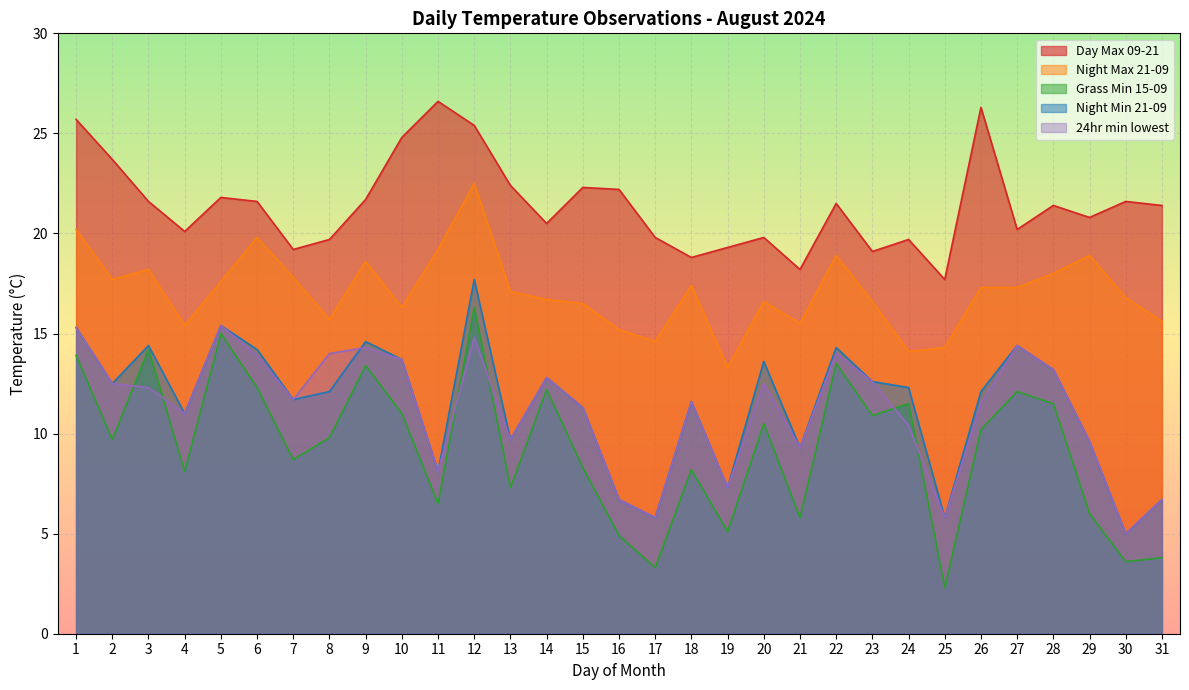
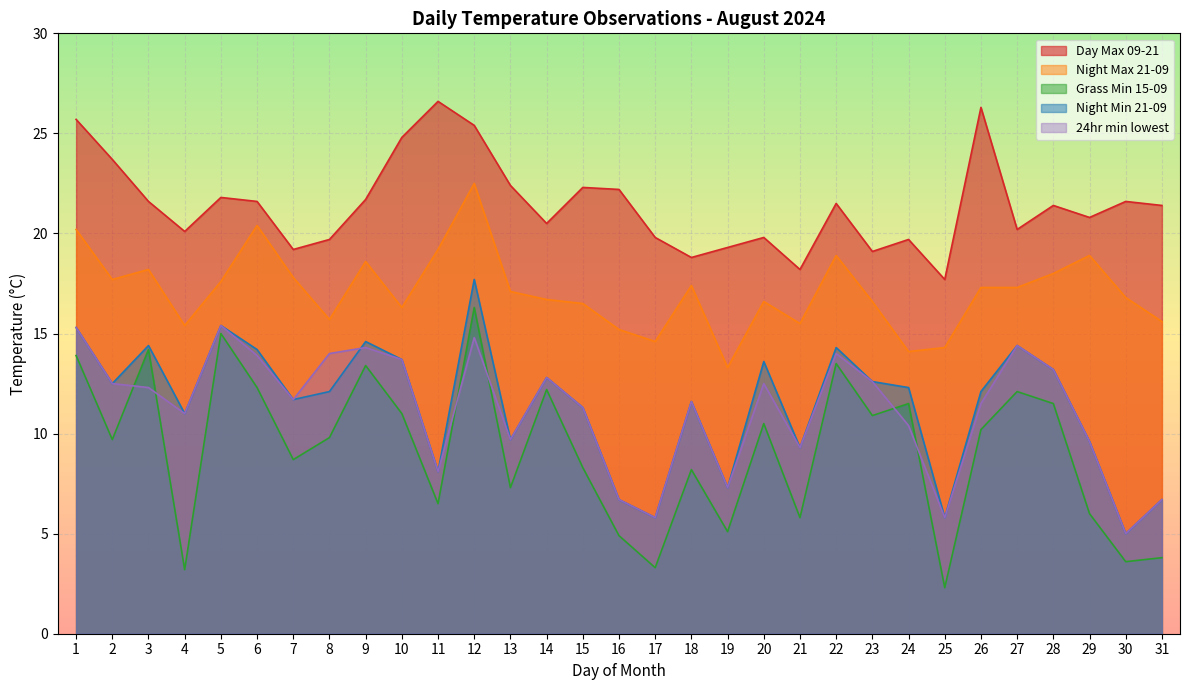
Grass Min 15-09, 4: 8.1 -> 3.2
Night Max 21-09, 6: 19.8 -> 20.4
